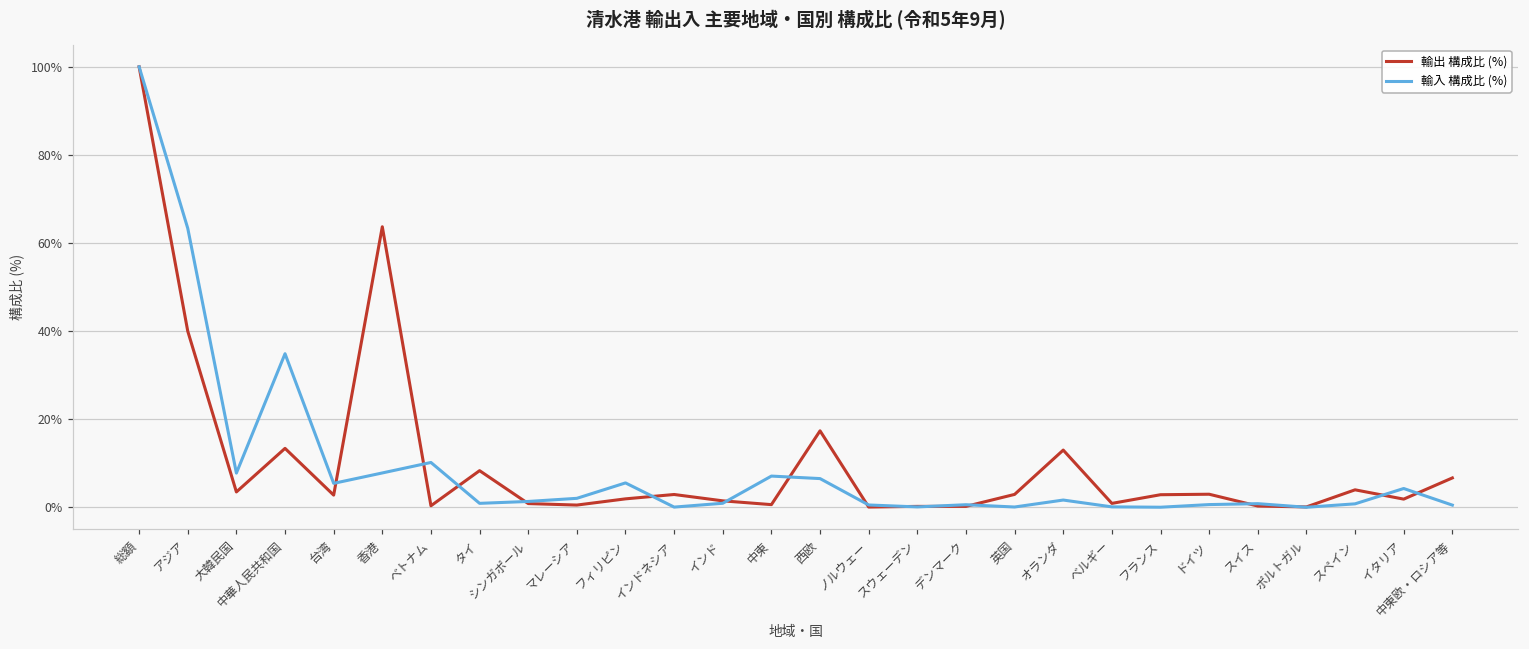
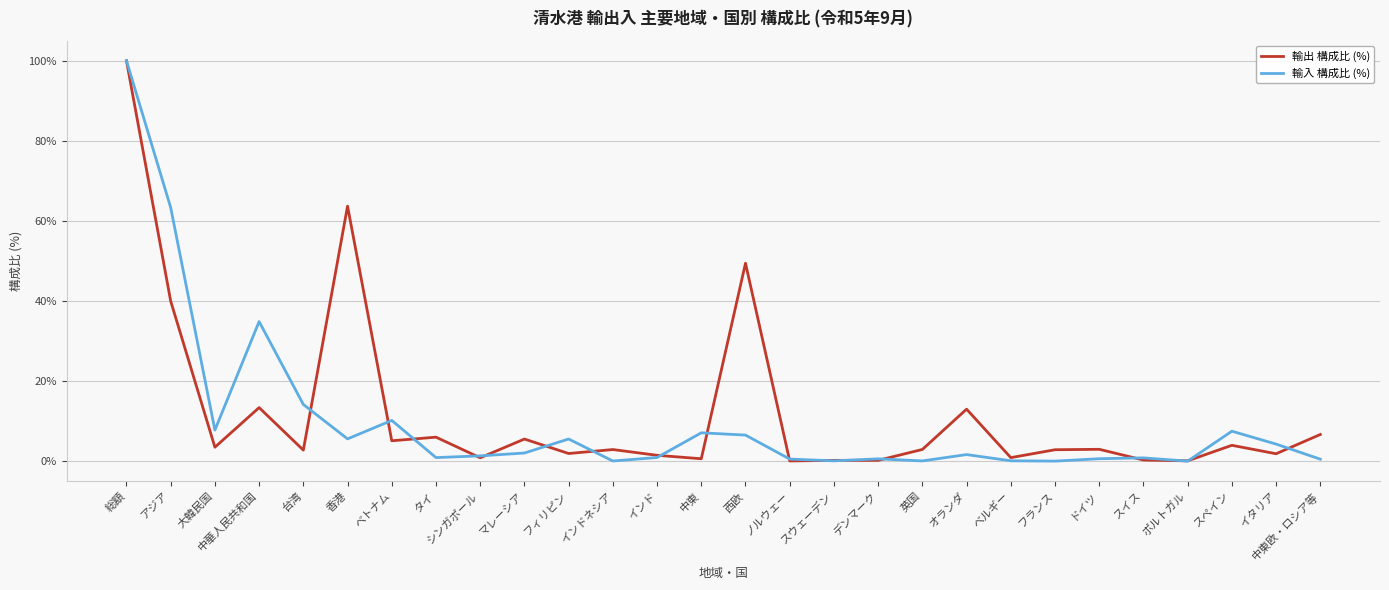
輸入 構成比 (%), 台湾: 5% -> 14%
輸入 構成比 (%), 香港: 8% -> 6%
輸出 構成比 (%), ベトナム: 0% -> 5%
輸出 構成比 (%), タイ: 8% -> 6%
輸出 構成比 (%), マレーシア: 1% -> 6%
輸出 構成比 (%), 西欧: 17% -> 49%
輸入 構成比 (%), スペイン: 1% -> 8%
